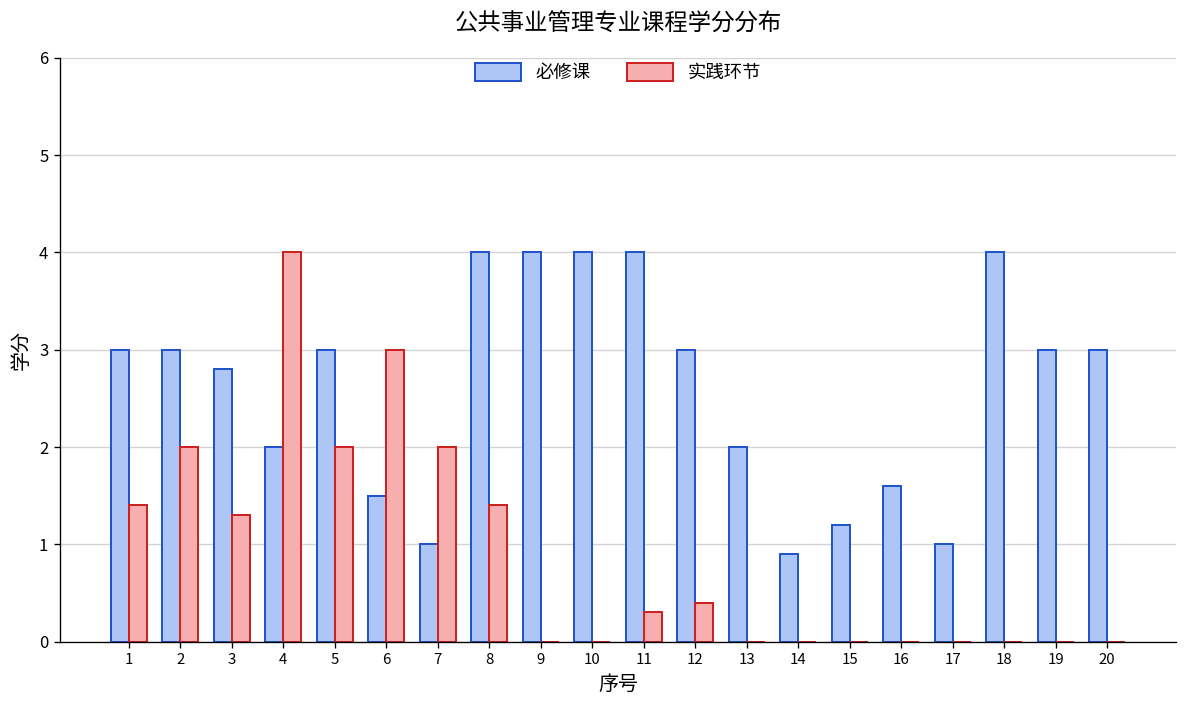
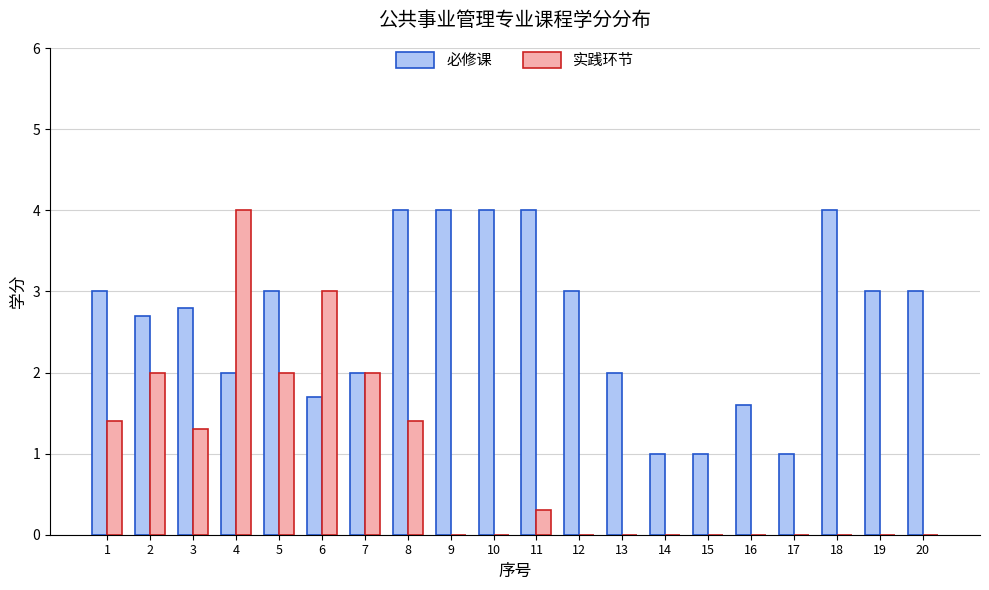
必修课, 2: 3.0 -> 2.7
必修课, 6: 1.5 -> 1.7
必修课, 7: 1 -> 2
实践环节, 12: 0.4 -> 0.0
必修课, 14: 0.9 -> 1.0
必修课, 15: 1.2 -> 1.0
